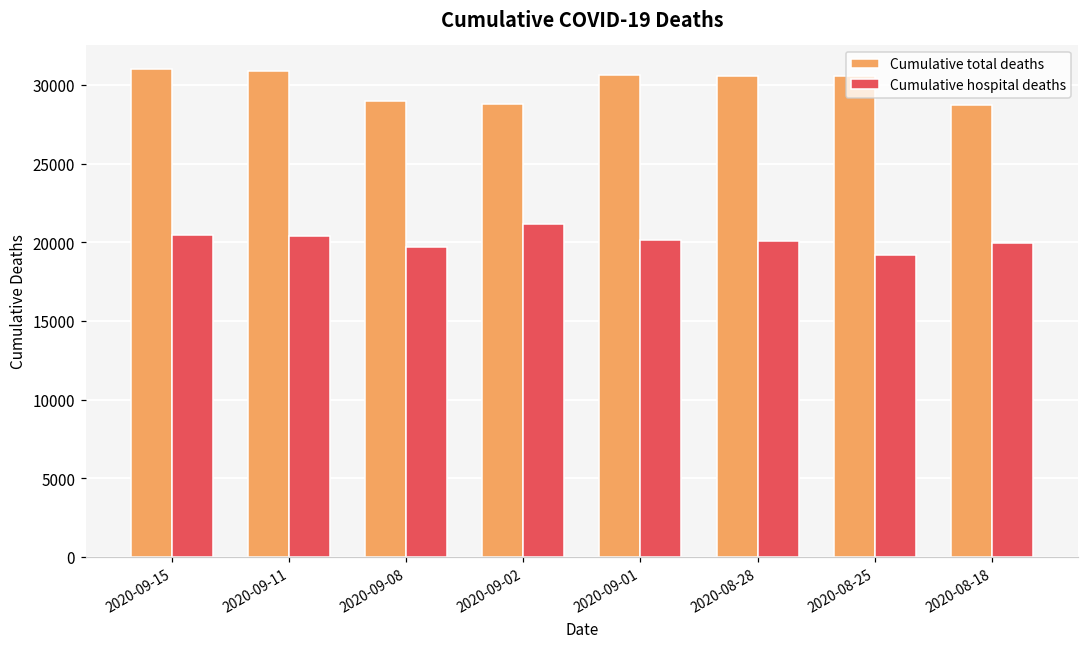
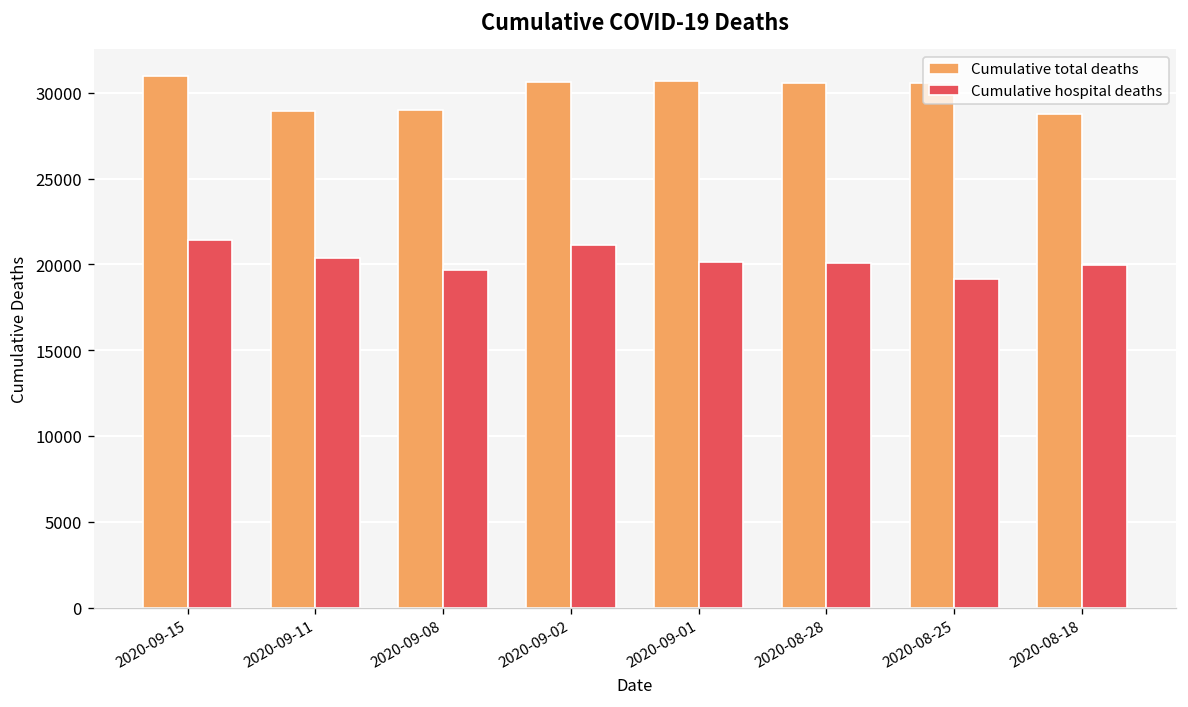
Cumulative hospital deaths, 2020-09-15: 20500 -> 21400
Cumulative total deaths, 2020-09-11: 30900 -> 28900
Cumulative total deaths, 2020-09-02: 28800 -> 30600
